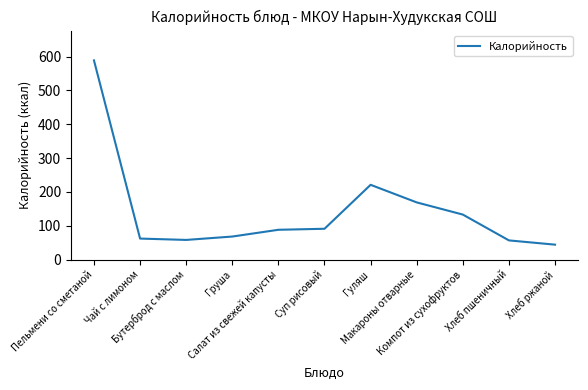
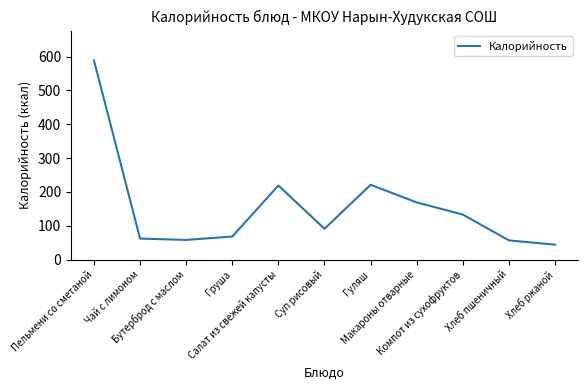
Салат из свежей капусты: 90 -> 220
